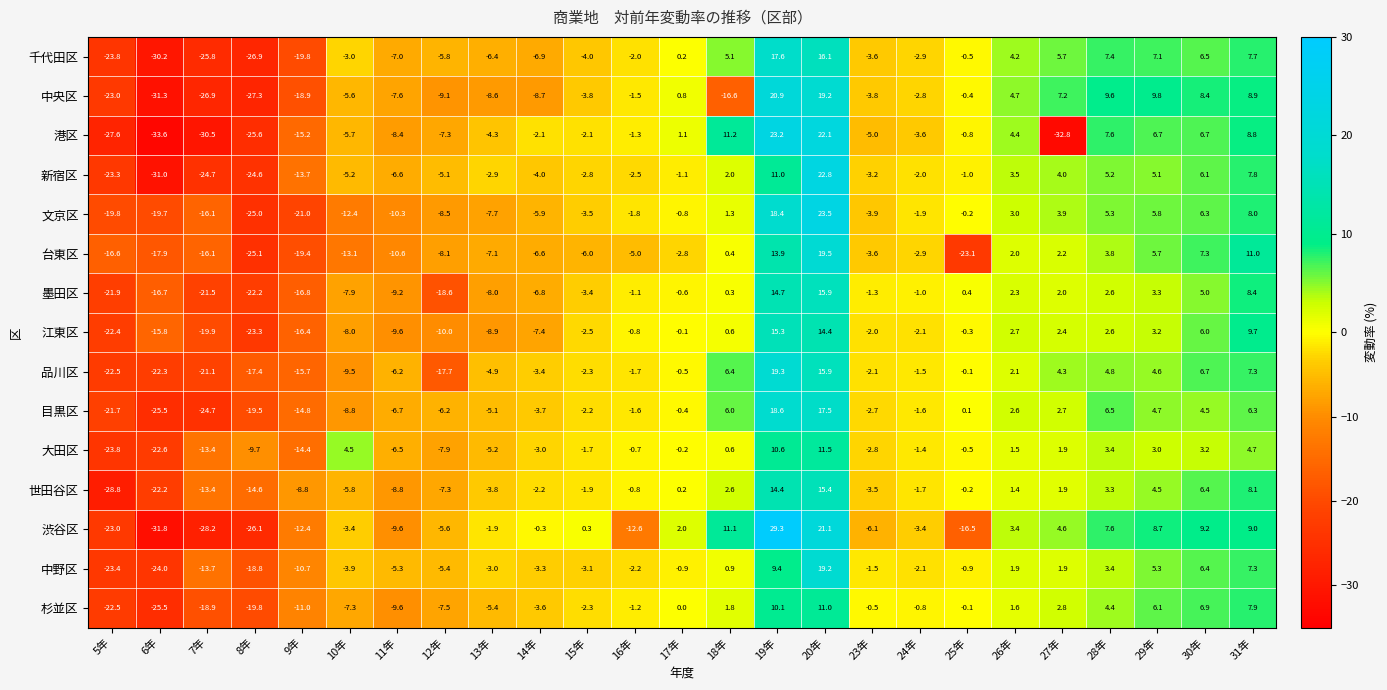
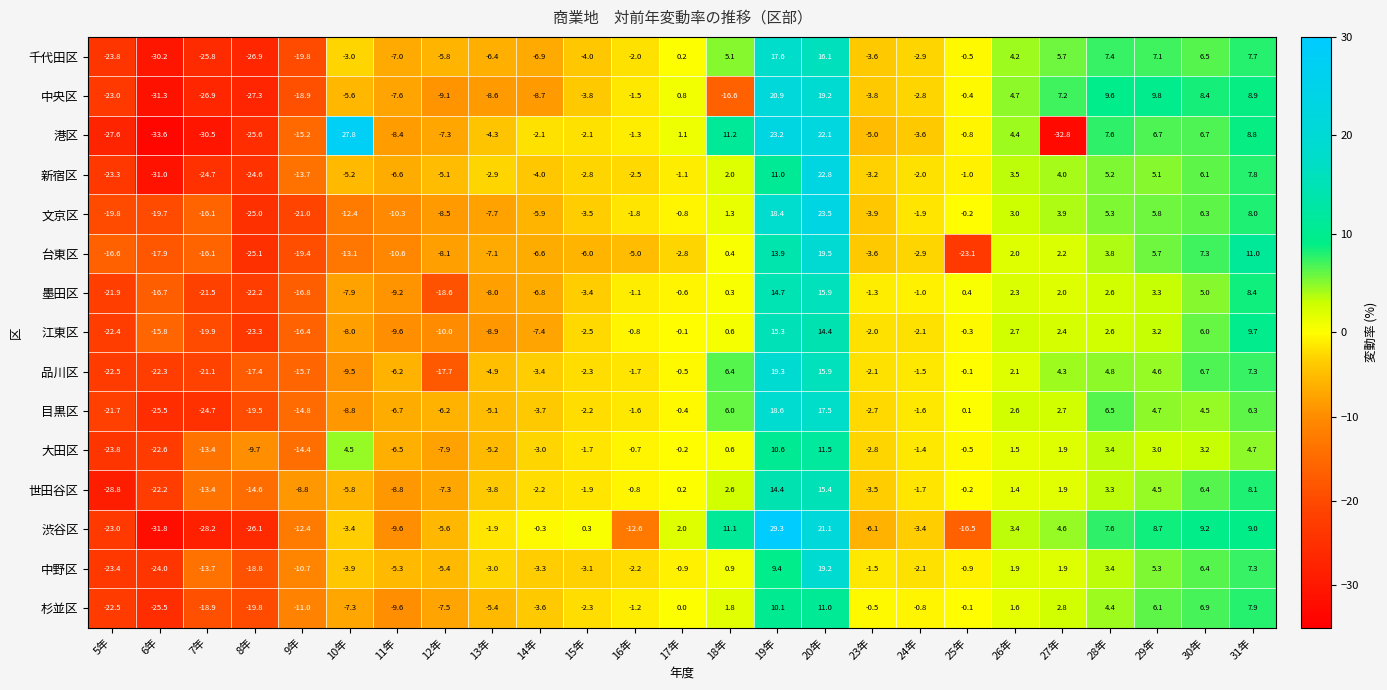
港区, 10年: -5.7 -> 27.8
